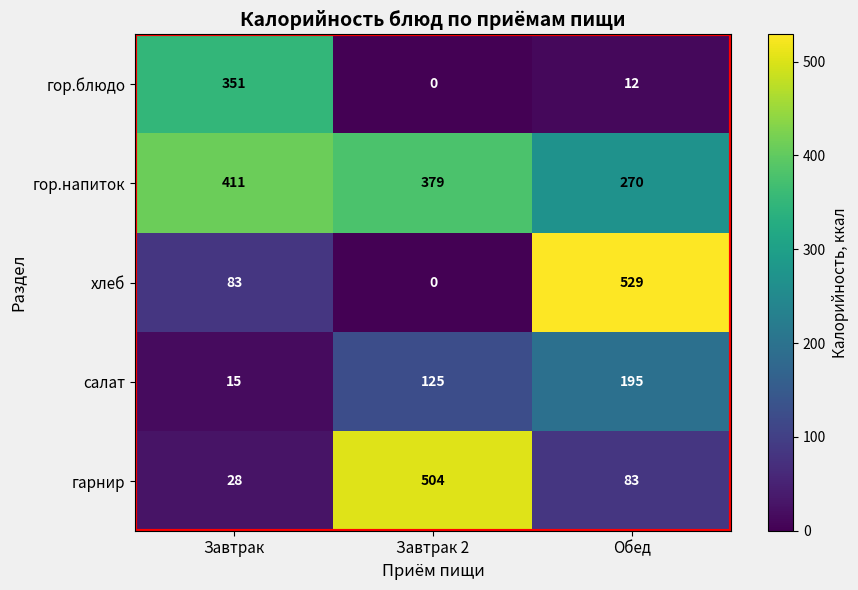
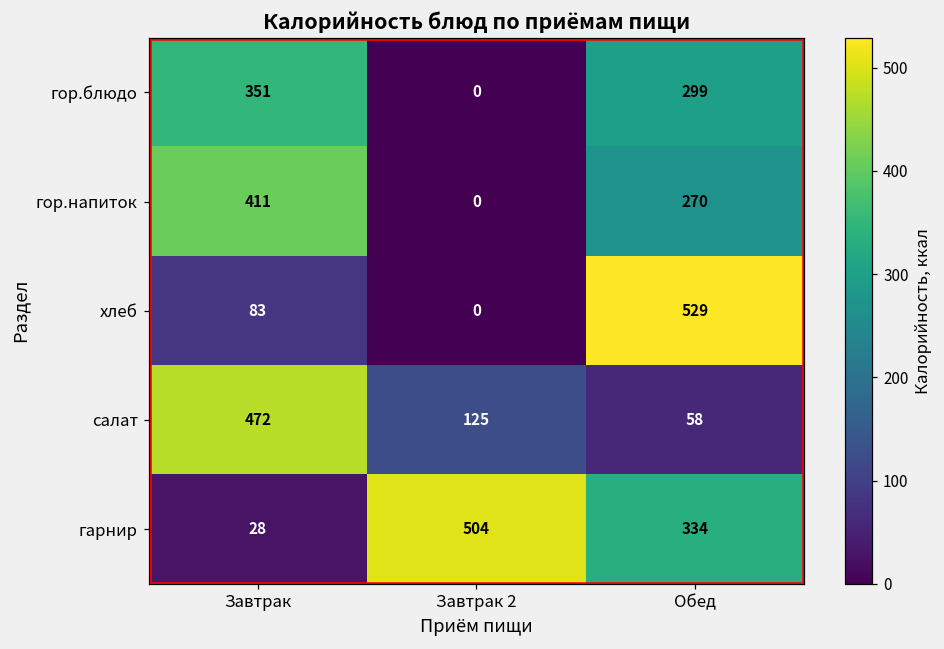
гор.блюдо, Обед: 12 -> 299
гор.напиток, Завтрак 2: 379 -> 0
салат, Завтрак: 15 -> 472
салат, Обед: 195 -> 58
гарнир, Обед: 83 -> 334
